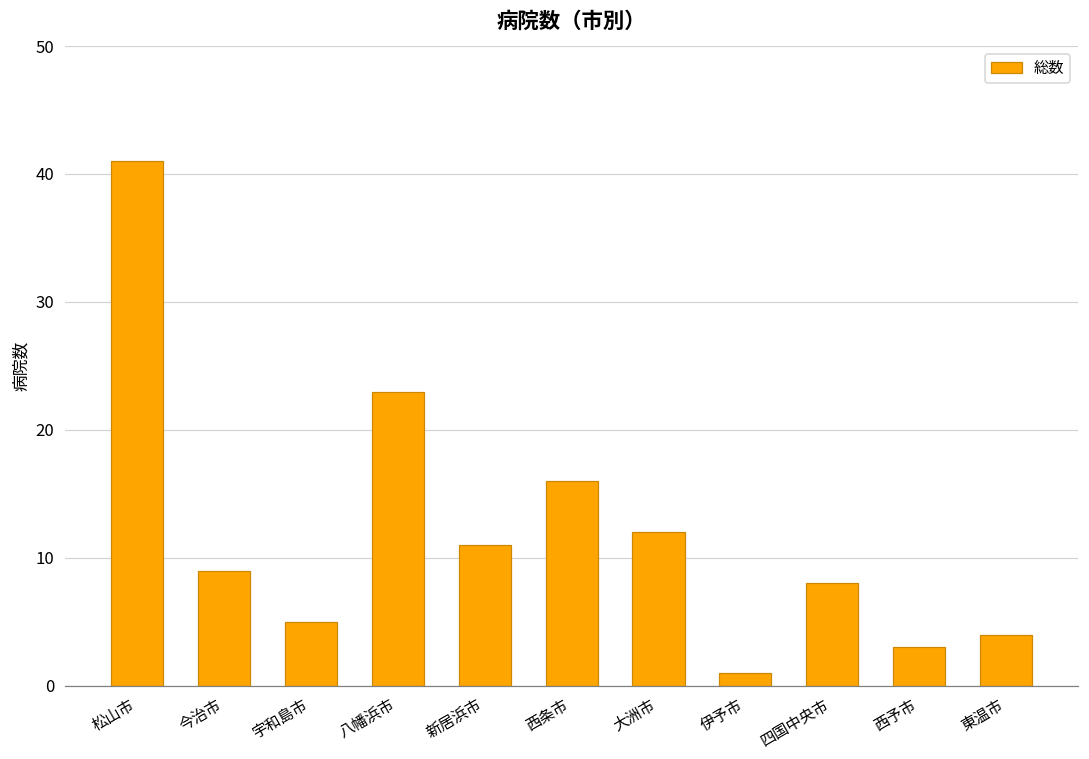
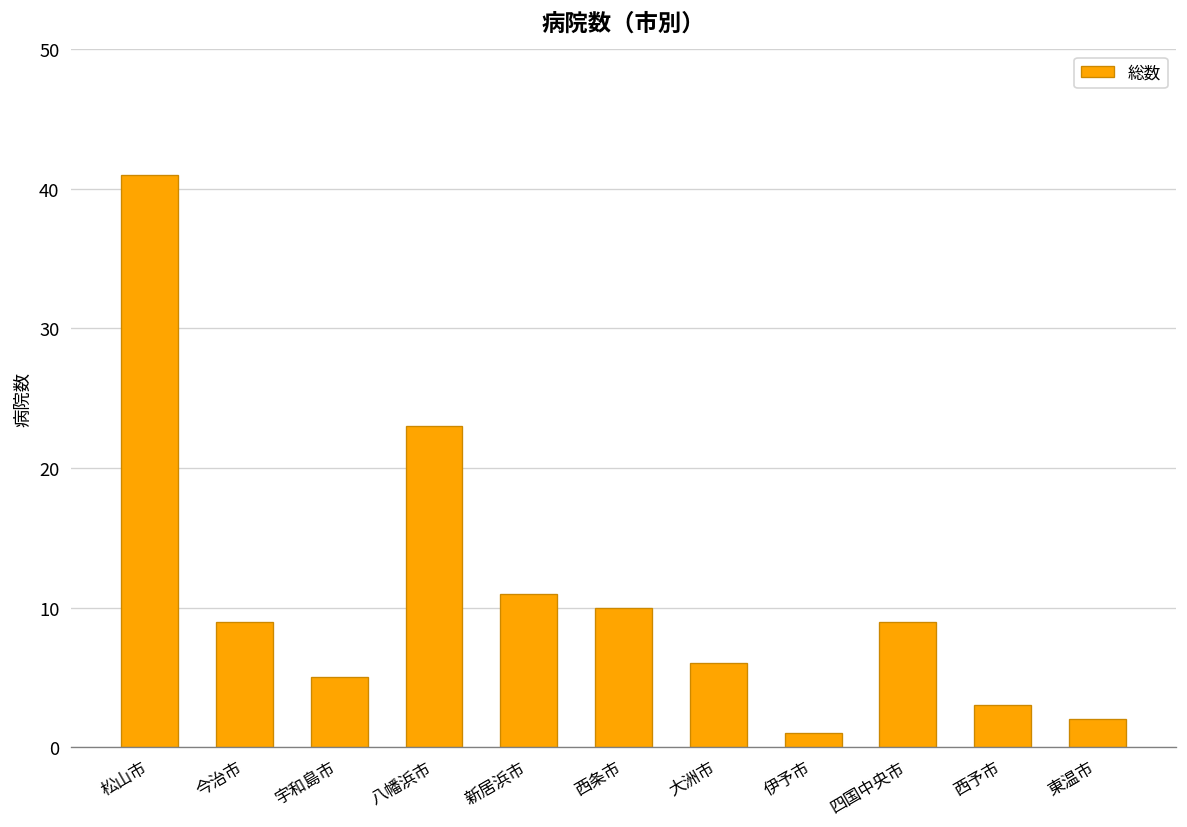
西条市: 16 -> 10
大洲市: 12 -> 6
四国中央市: 8 -> 9
東温市: 4 -> 2
